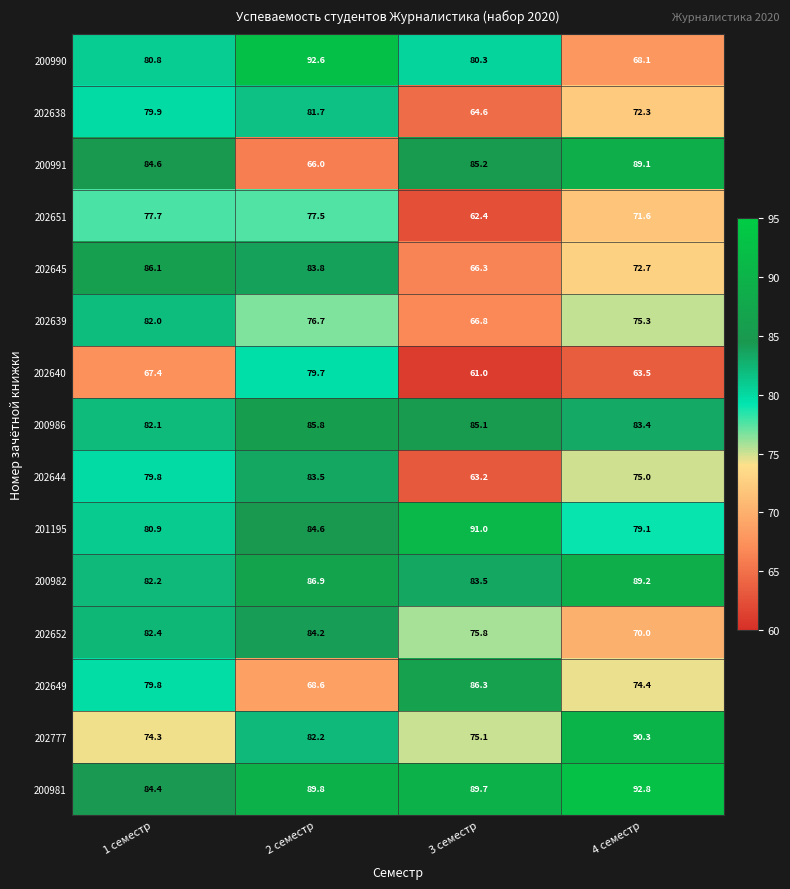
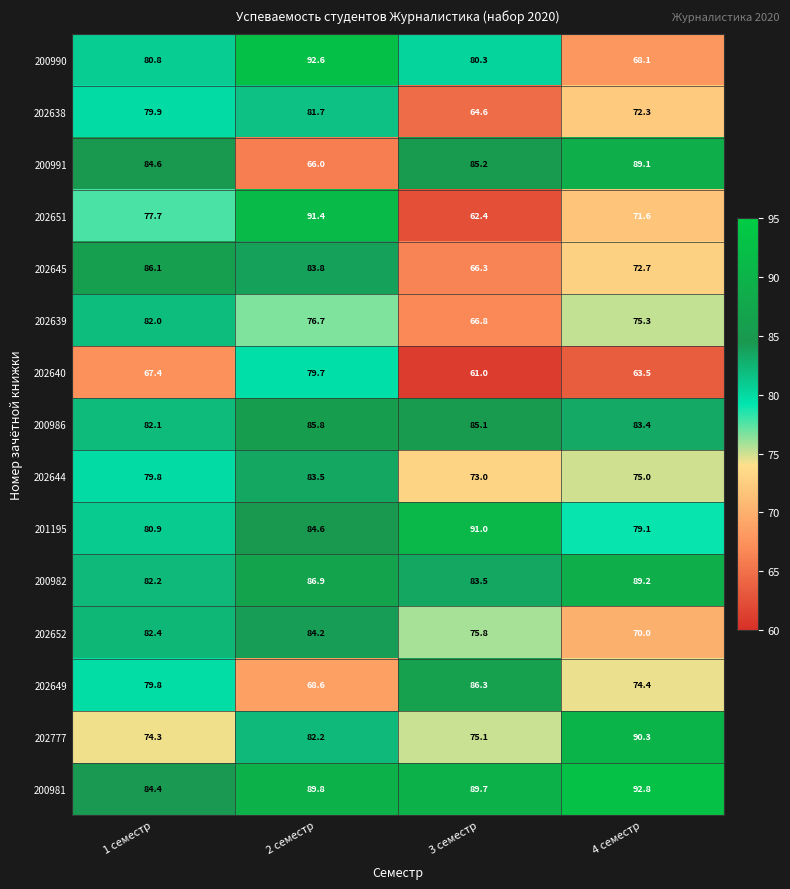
202651, 2 семестр: 77.5 -> 91.4
202644, 3 семестр: 63.2 -> 73.0
